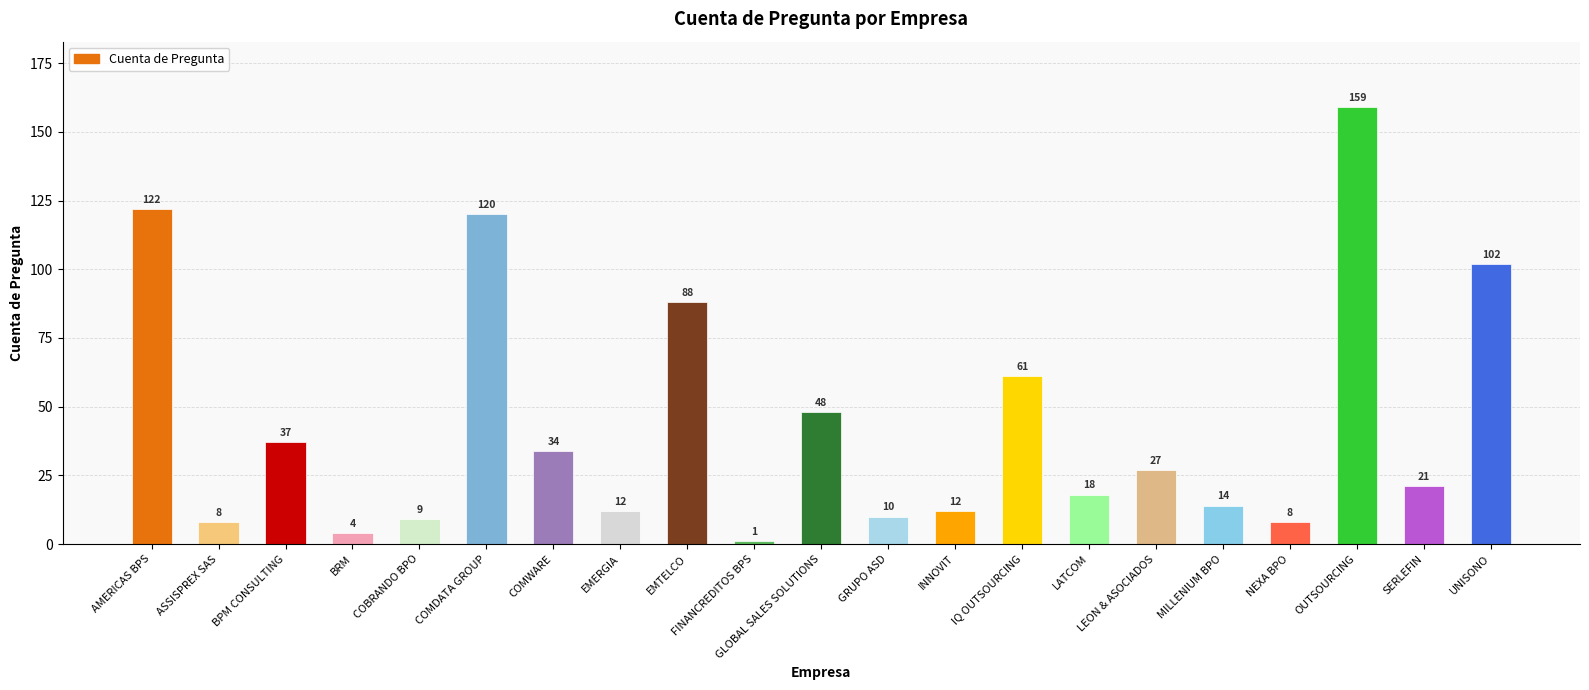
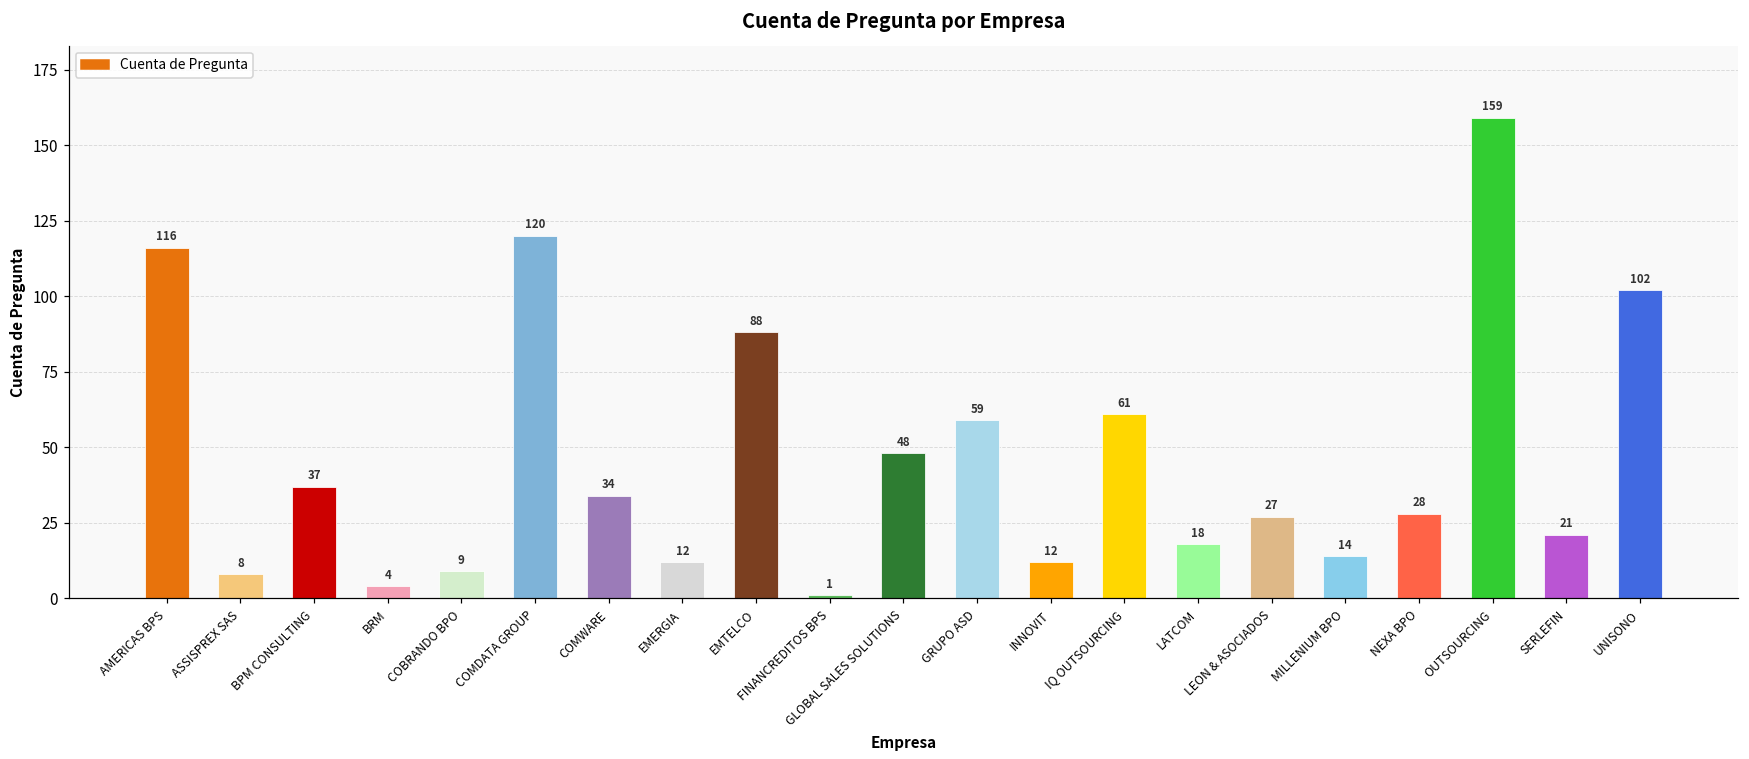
AMERICAS BPS: 122 -> 116
GRUPO ASD: 10 -> 59
NEXA BPO: 8 -> 28
